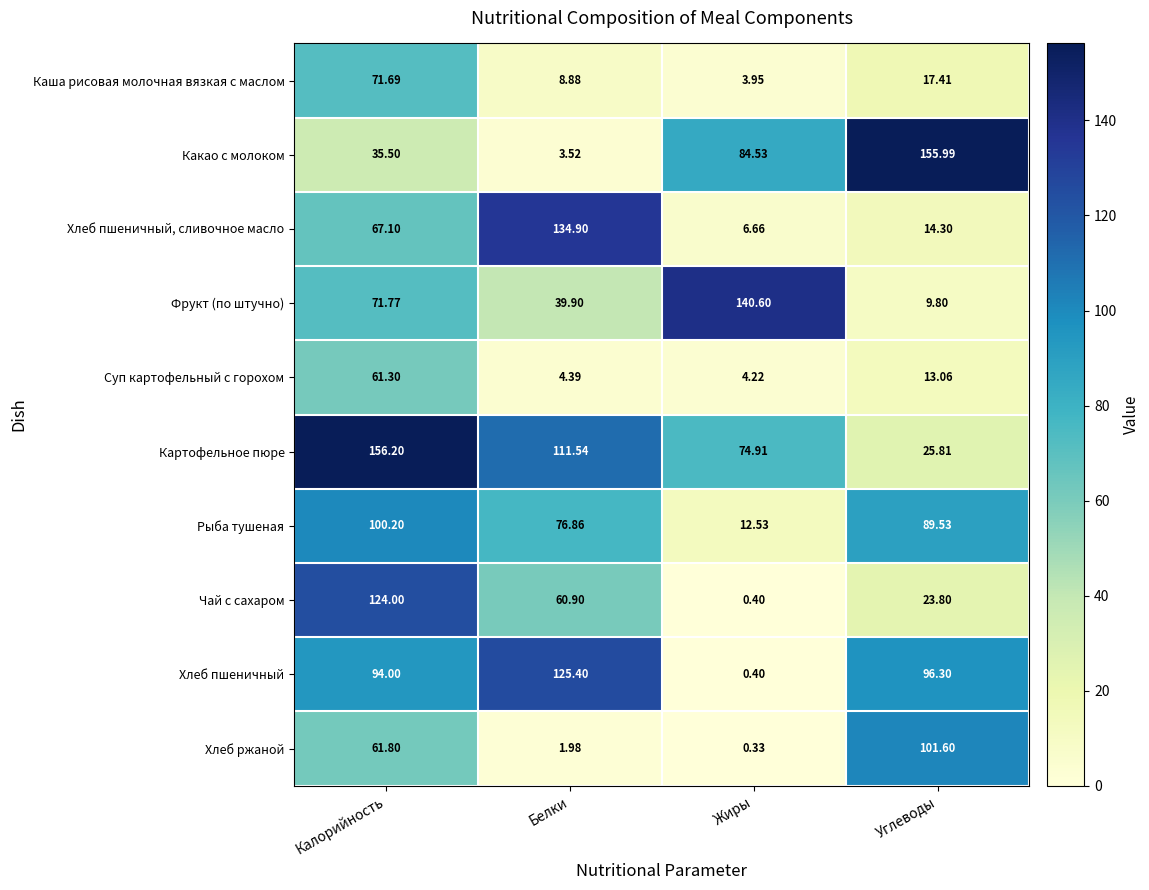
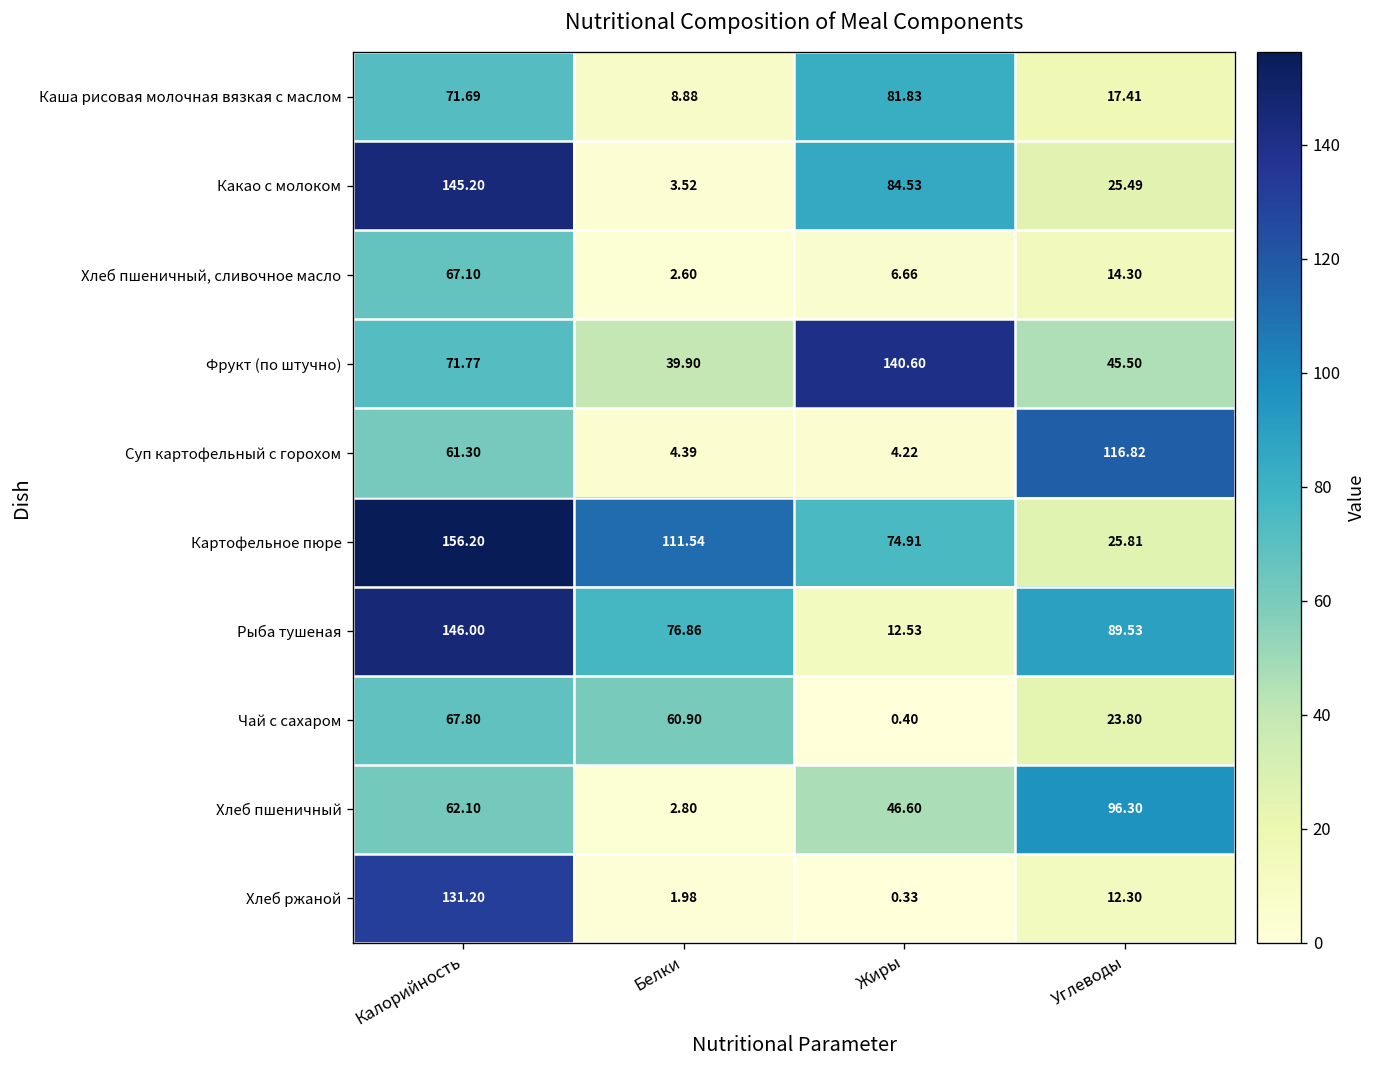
Каша рисовая молочная вязкая с маслом, Жиры: 3.95 -> 81.83
Какао с молоком, Калорийность: 35.50 -> 145.20
Какао с молоком, Углеводы: 155.99 -> 25.49
Хлеб пшеничный, сливочное масло, Белки: 134.90 -> 2.60
Фрукт (по штучно), Углеводы: 9.80 -> 45.50
Суп картофельный с горохом, Углеводы: 13.06 -> 116.82
Рыба тушеная, Калорийность: 100.20 -> 146.00
Чай с сахаром, Калорийность: 124.00 -> 67.80
Хлеб пшеничный, Калорийность: 94.00 -> 62.10
Хлеб пшеничный, Белки: 125.40 -> 2.80
Хлеб пшеничный, Жиры: 0.40 -> 46.60
Хлеб ржаной, Калорийность: 61.80 -> 131.20
Хлеб ржаной, Углеводы: 101.60 -> 12.30
